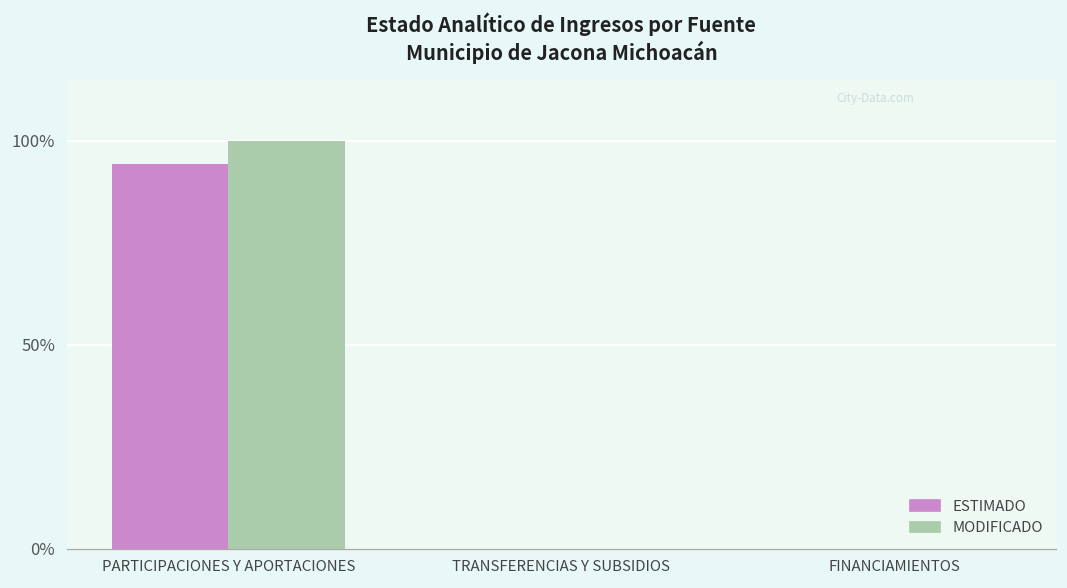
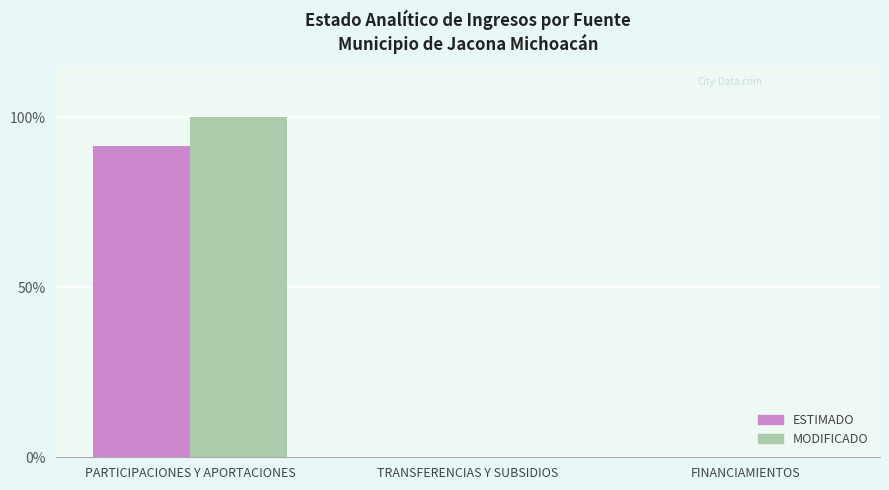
ESTIMADO, PARTICIPACIONES Y APORTACIONES: 94% -> 92%
